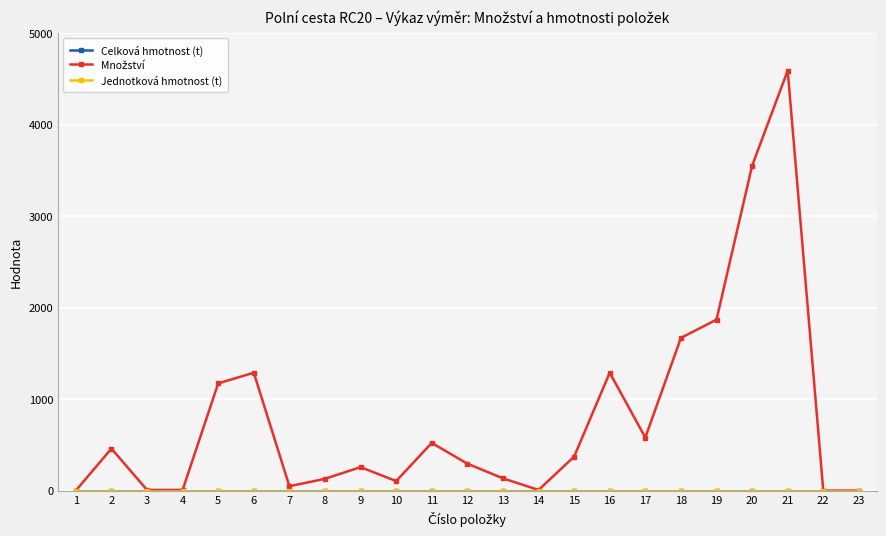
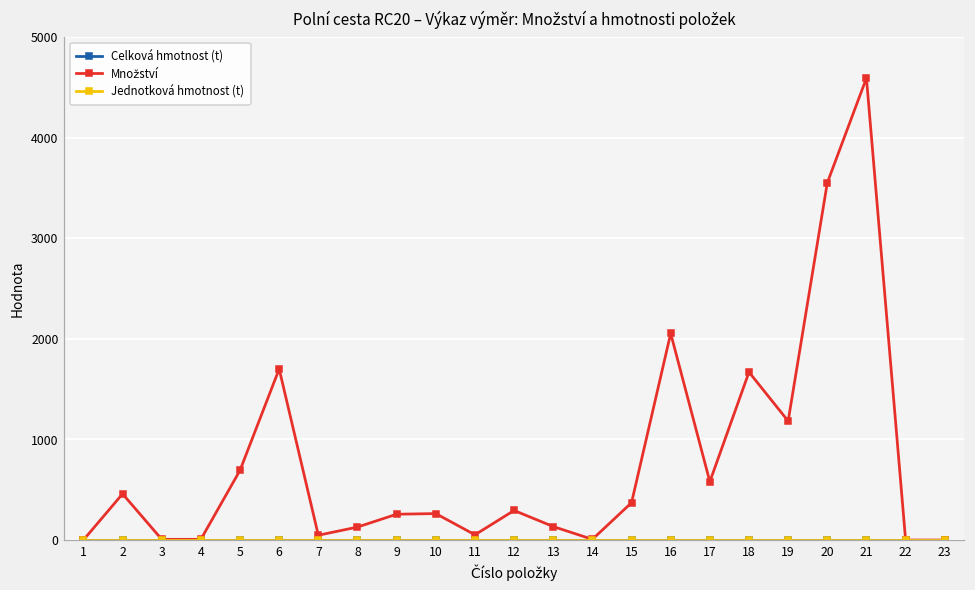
Množství, 5: 1200 -> 700
Množství, 6: 1300 -> 1700
Množství, 10: 100 -> 300
Množství, 11: 500 -> 100
Množství, 16: 1300 -> 2100
Množství, 19: 1900 -> 1200
